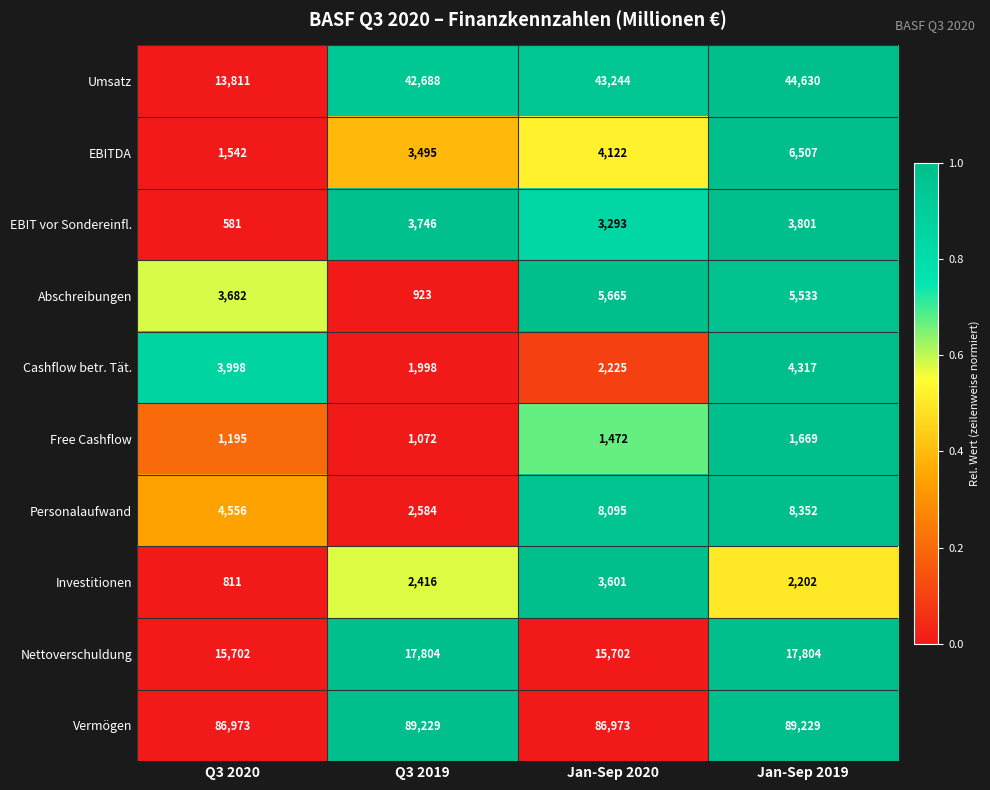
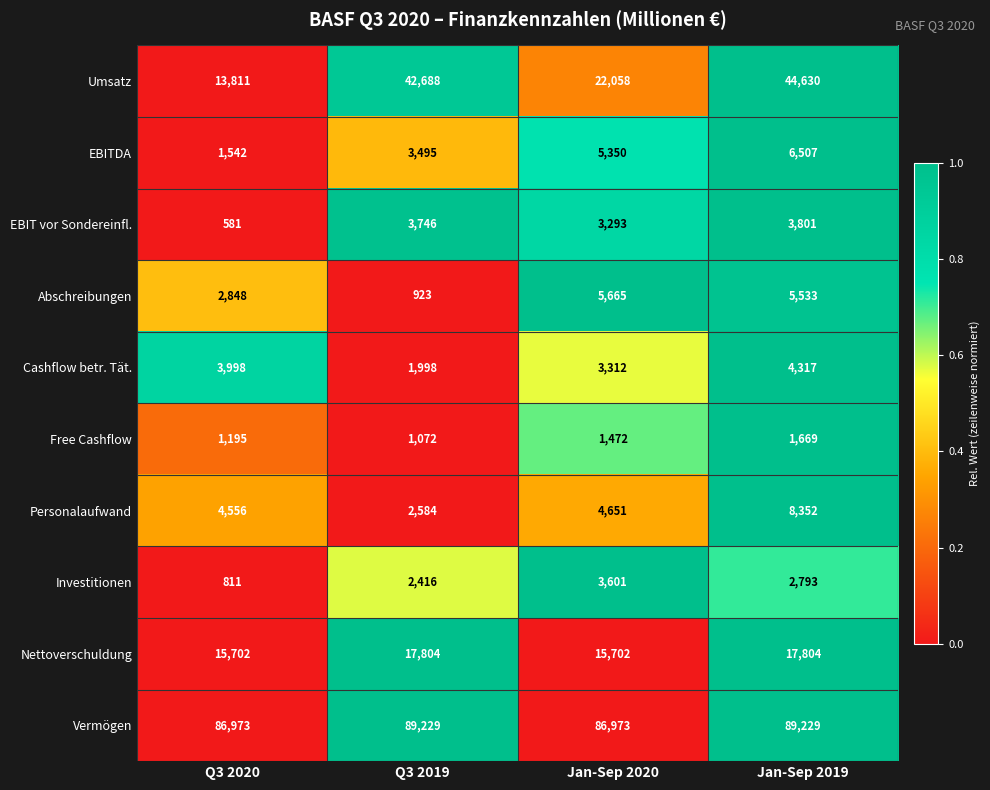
Umsatz, Jan-Sep 2020: 43,244 -> 22,058
EBITDA, Jan-Sep 2020: 4,122 -> 5,350
Abschreibungen, Q3 2020: 3,682 -> 2,848
Cashflow betr. Tät., Jan-Sep 2020: 2,225 -> 3,312
Personalaufwand, Jan-Sep 2020: 8,095 -> 4,651
Investitionen, Jan-Sep 2019: 2,202 -> 2,793
